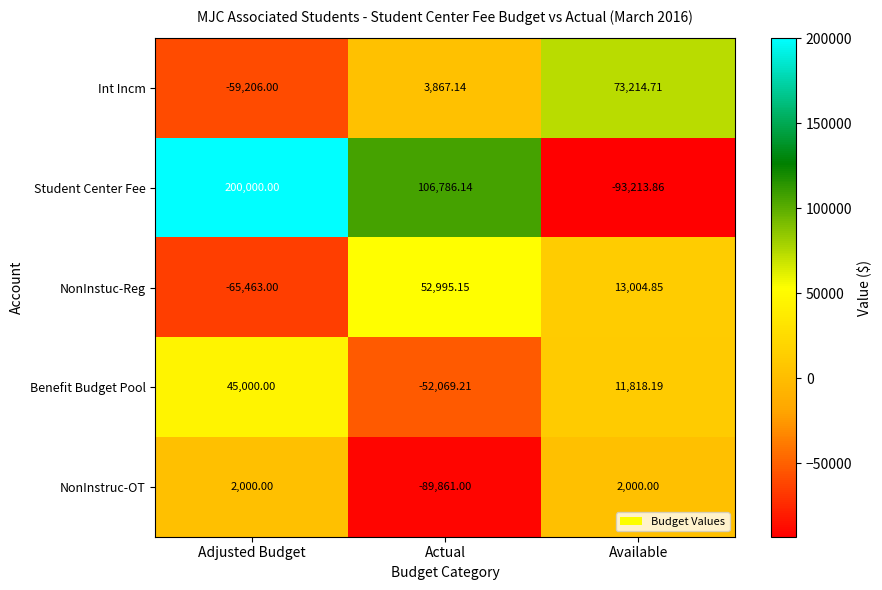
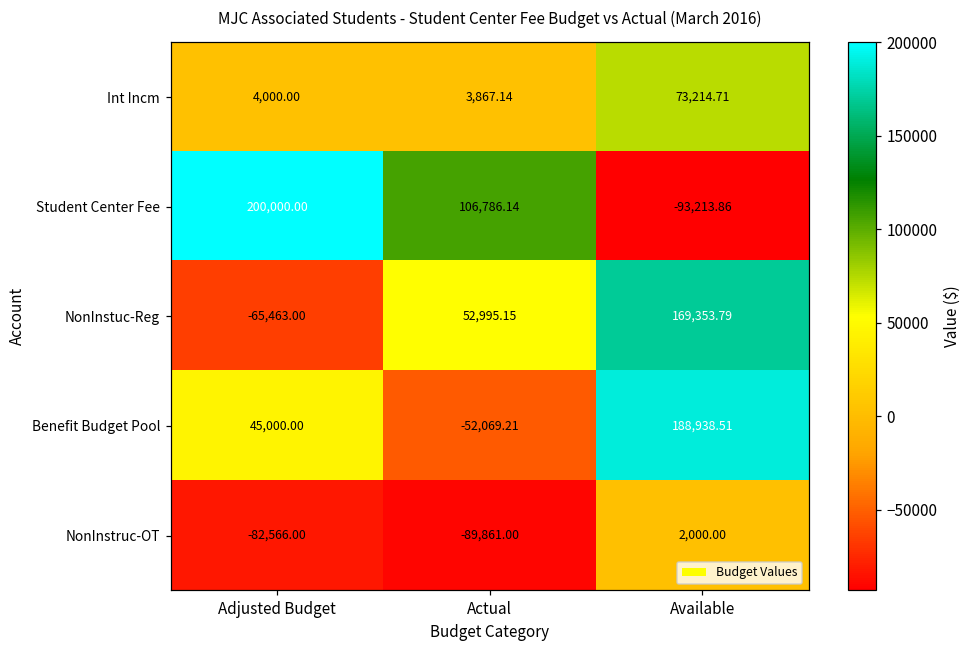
Int Incm, Adjusted Budget: -59,206.00 -> 4,000.00
NonInstuc-Reg, Available: 13,004.85 -> 169,353.79
Benefit Budget Pool, Available: 11,818.19 -> 188,938.51
NonInstruc-OT, Adjusted Budget: 2,000.00 -> -82,566.00
